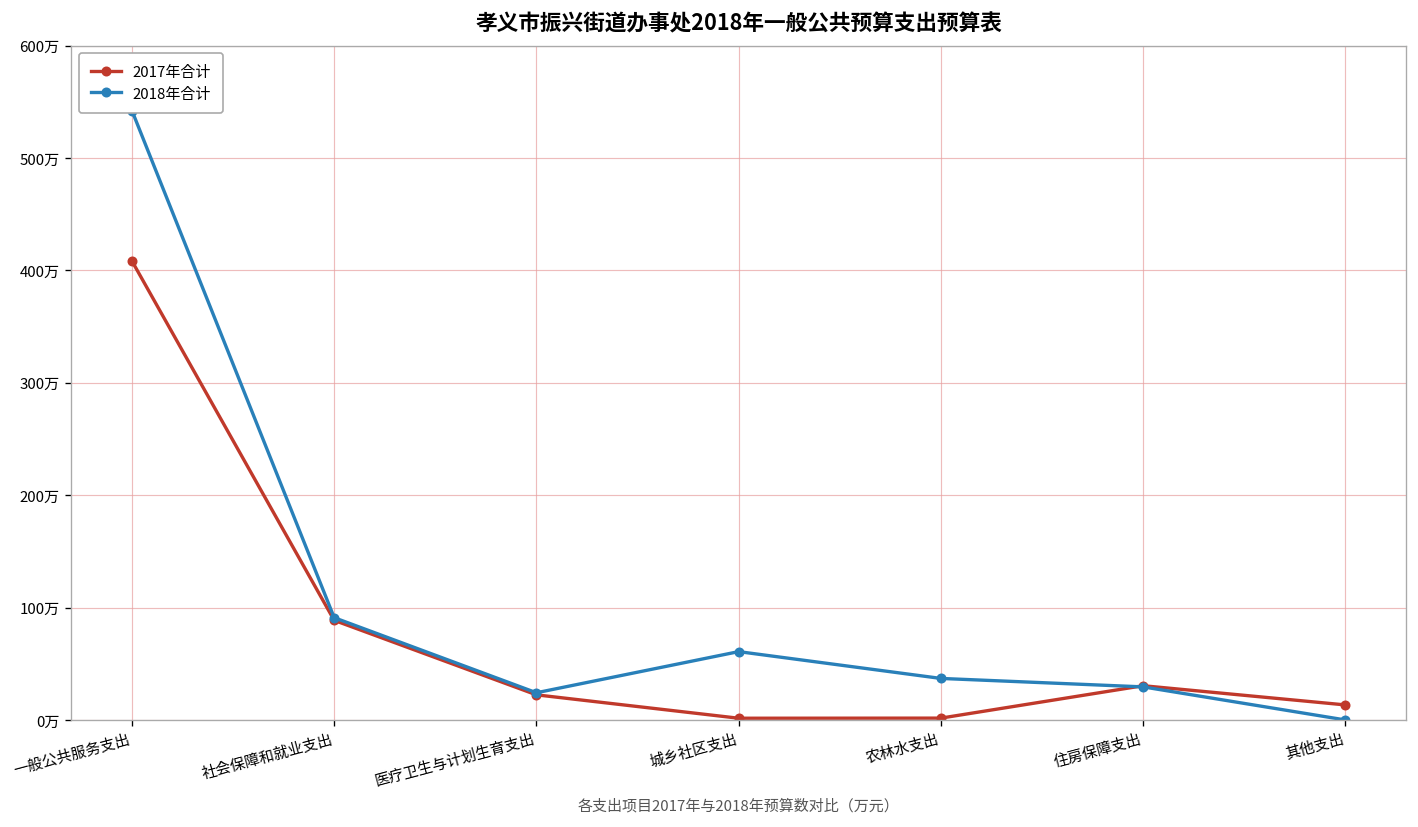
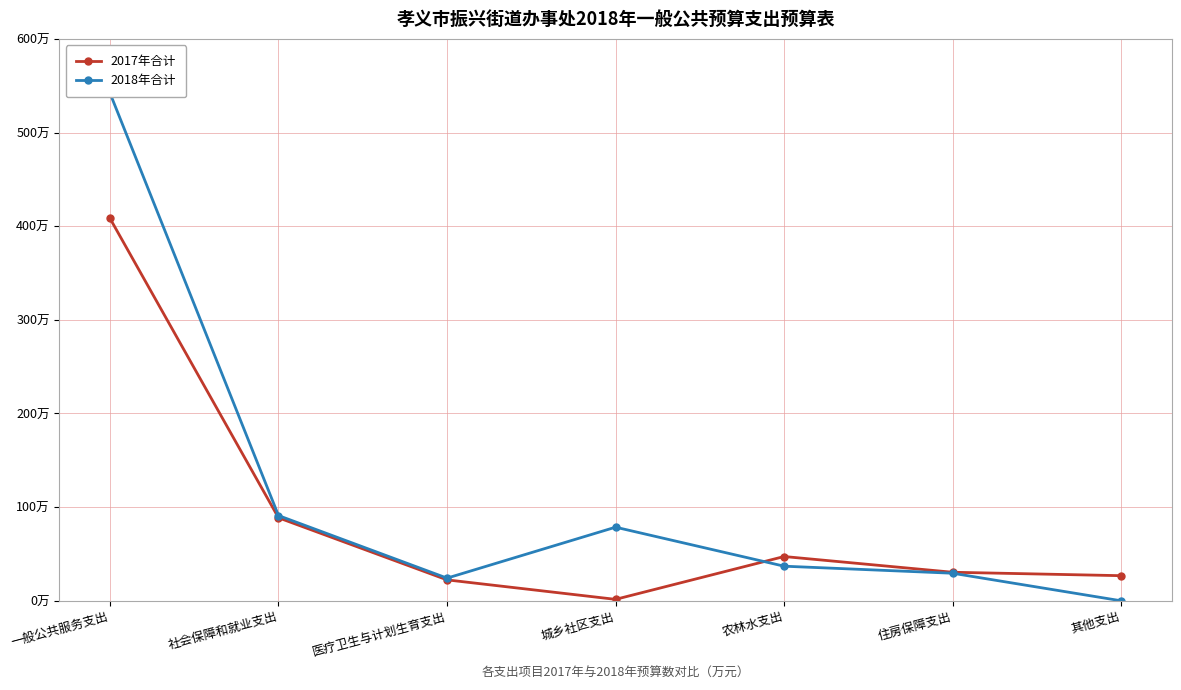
2018年合计, 城乡社区支出: 60万 -> 80万
2017年合计, 农林水支出: 0万 -> 50万
2017年合计, 其他支出: 10万 -> 30万
